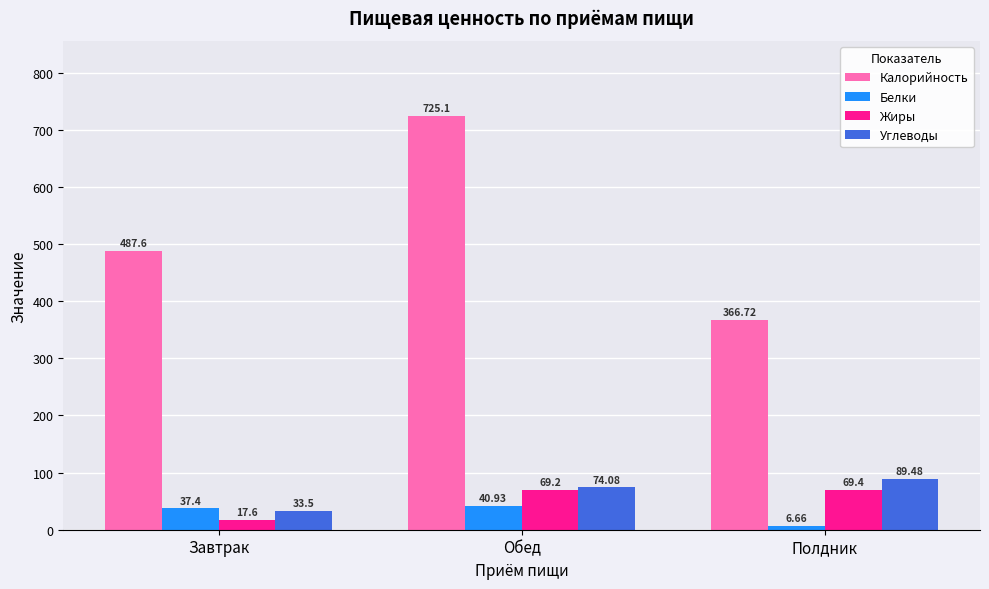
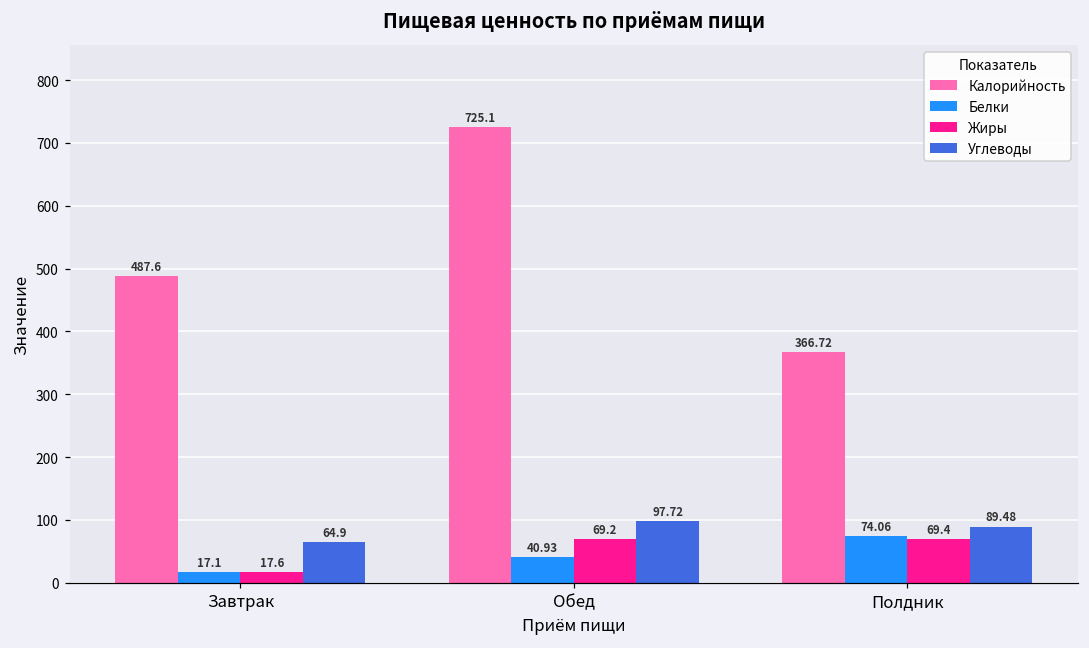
Белки, Завтрак: 37.4 -> 17.1
Углеводы, Завтрак: 33.5 -> 64.9
Углеводы, Обед: 74.08 -> 97.72
Белки, Полдник: 6.66 -> 74.06
